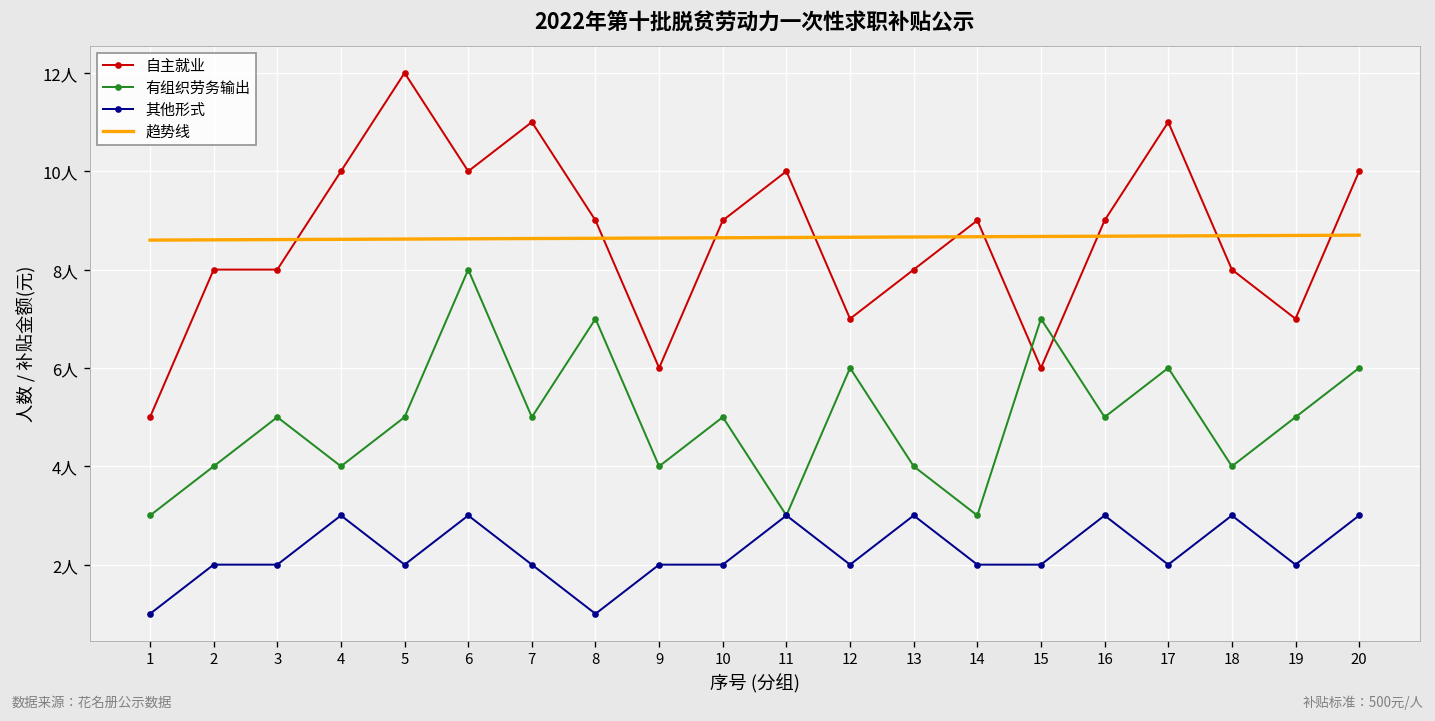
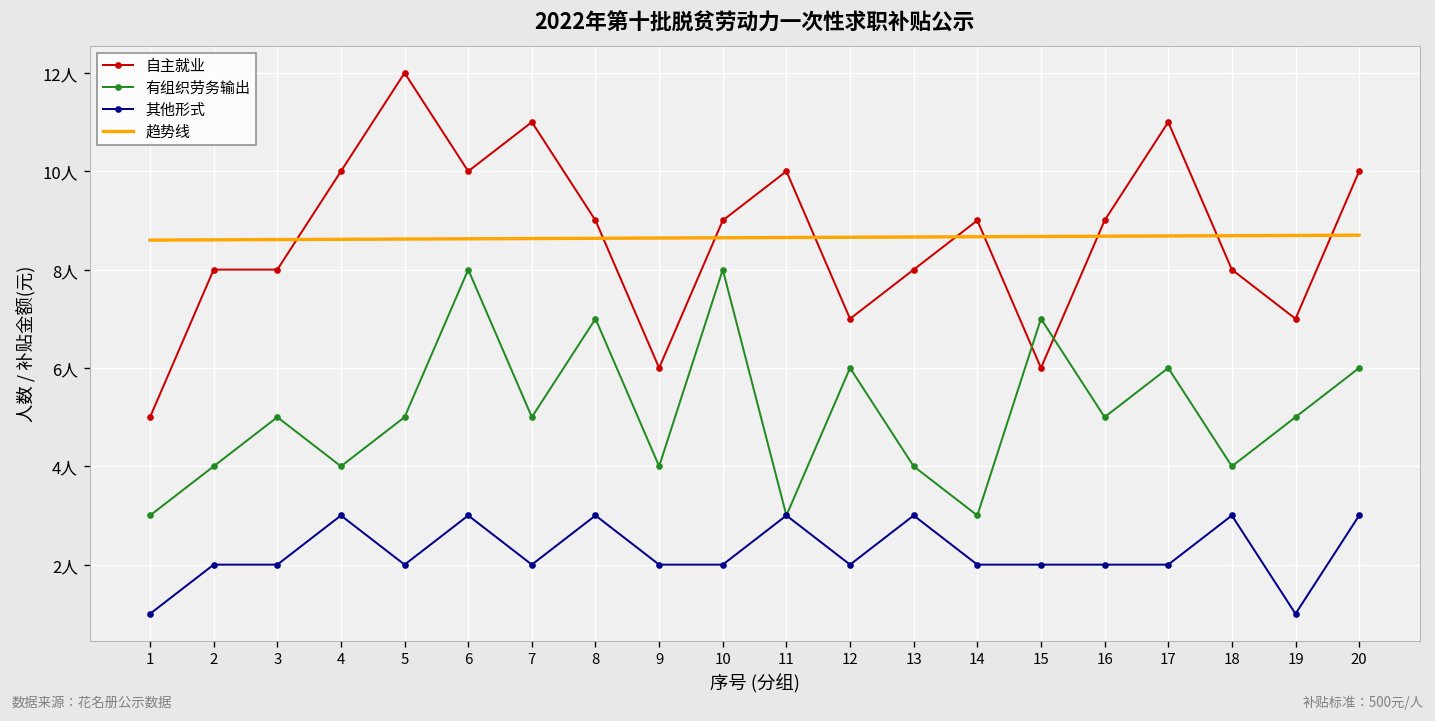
其他形式, 8: 1人 -> 3人
有组织劳务输出, 10: 5人 -> 8人
其他形式, 16: 3人 -> 2人
其他形式, 19: 2人 -> 1人
